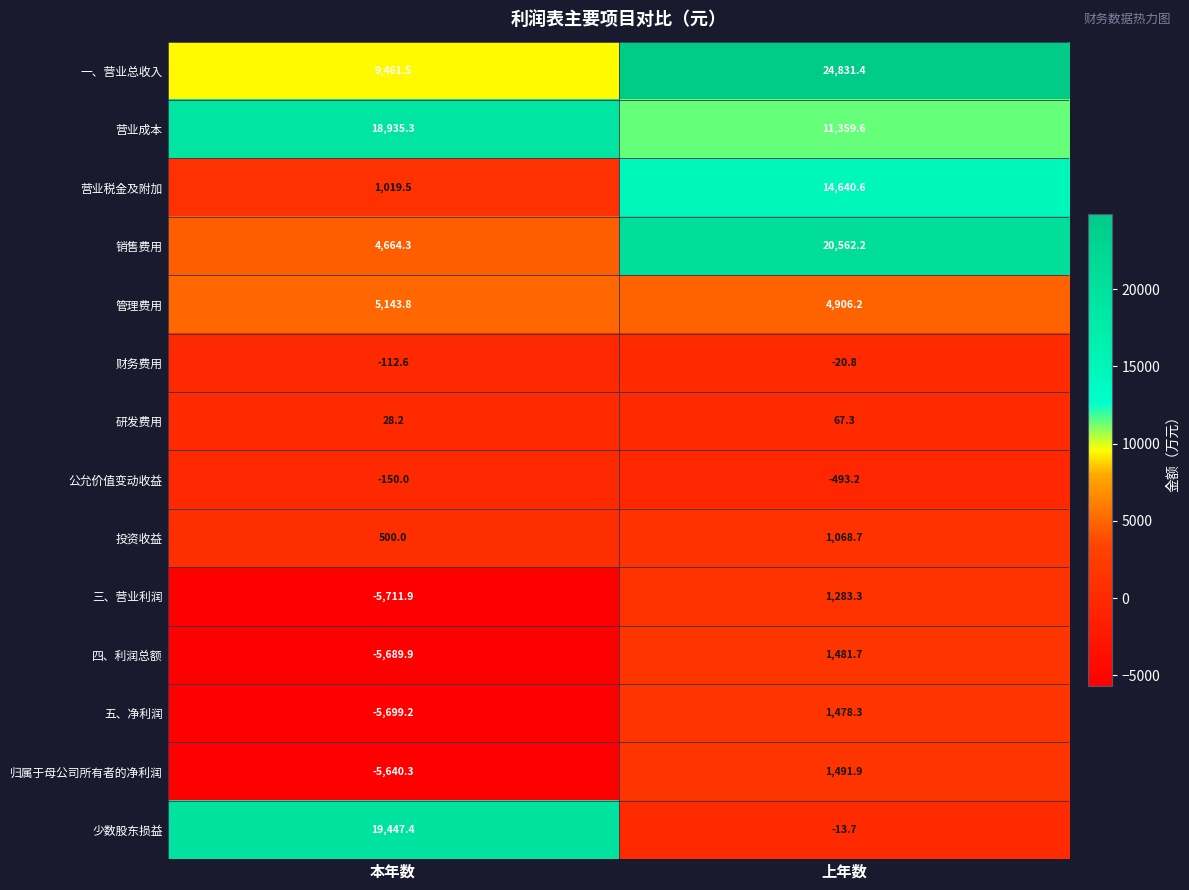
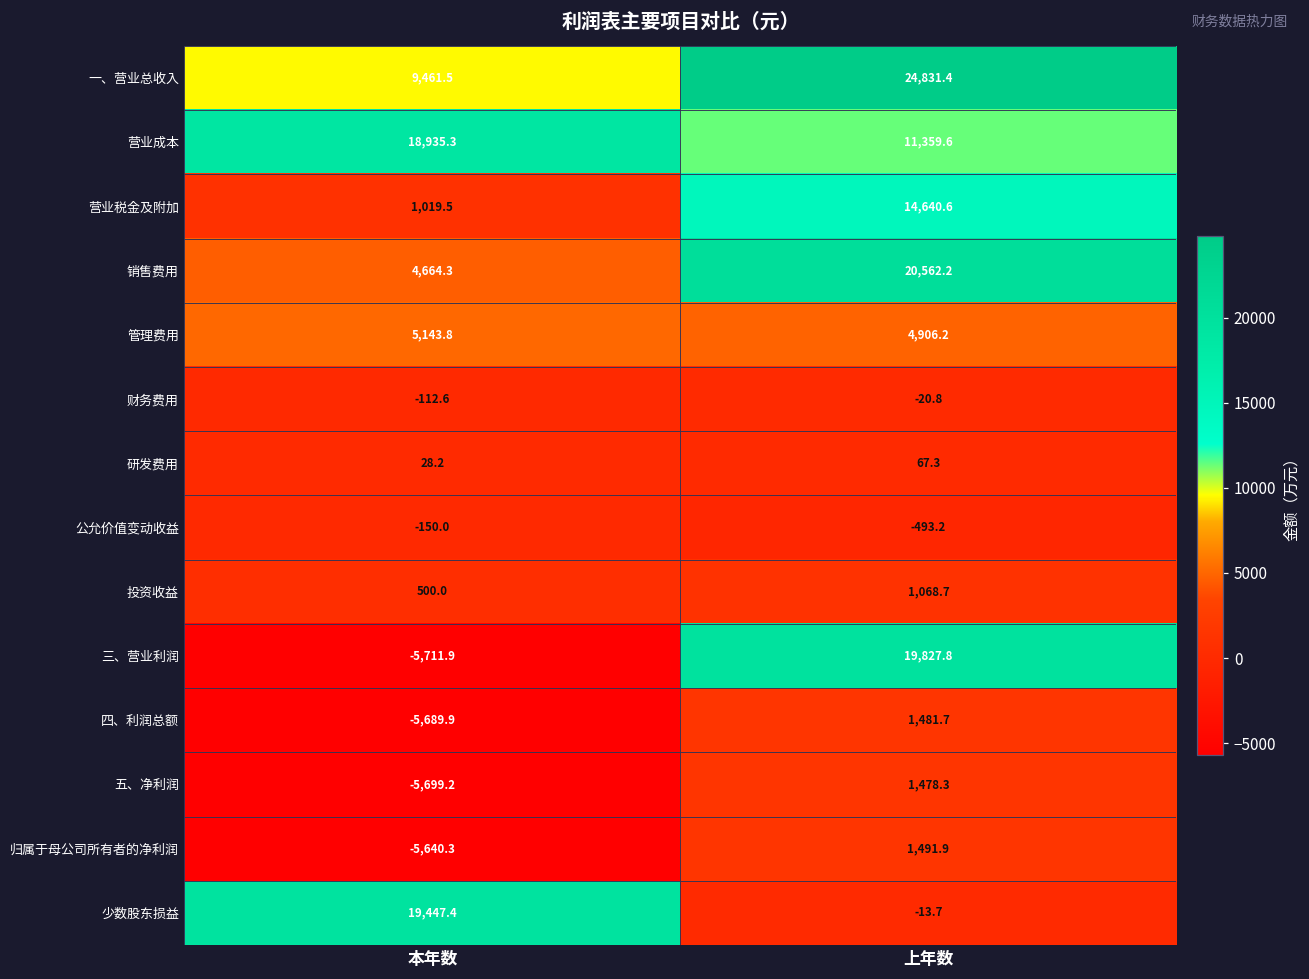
三、营业利润, 上年数: 1,283.3 -> 19,827.8
